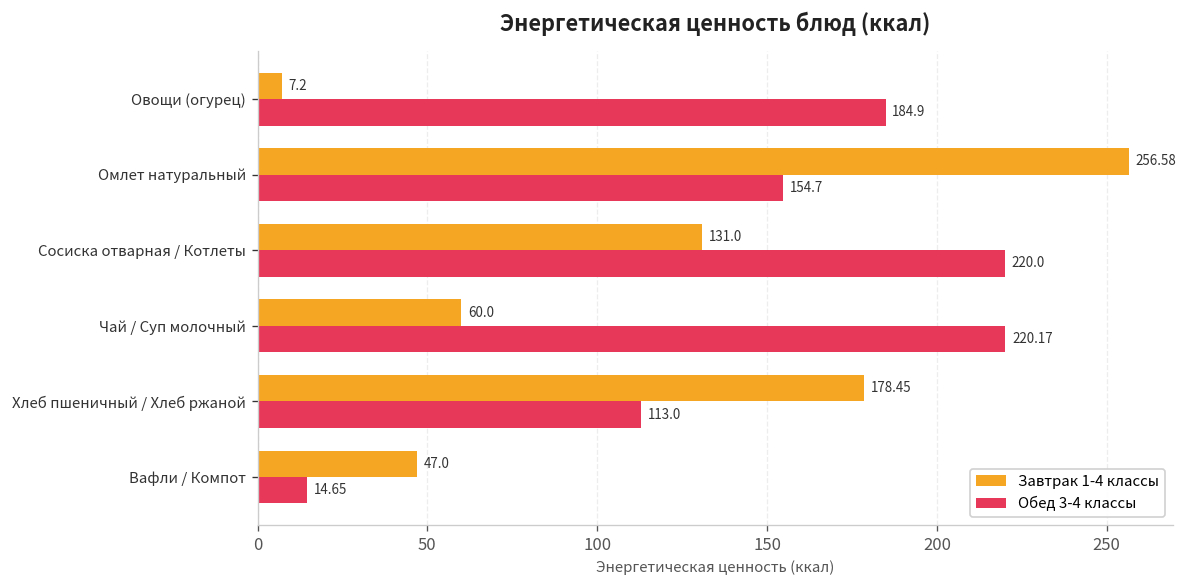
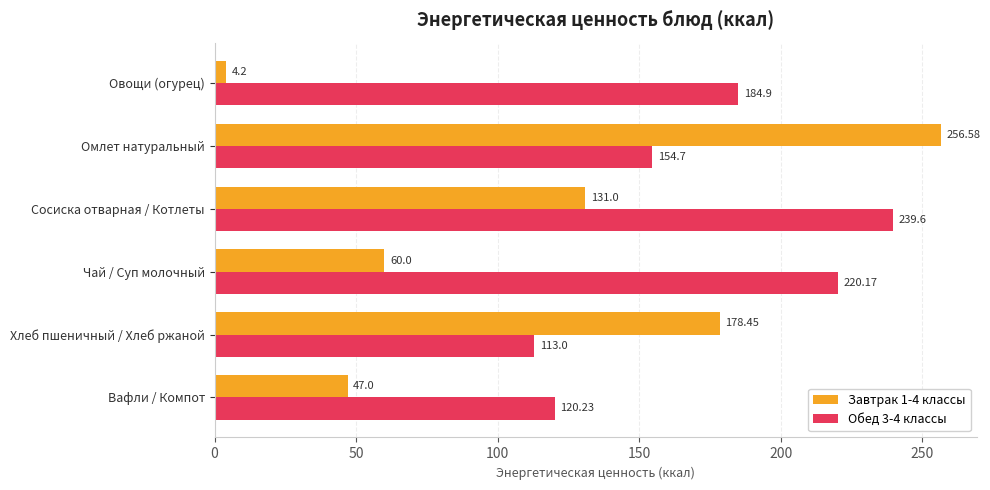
Завтрак 1-4 классы, Овощи (огурец): 7.2 -> 4.2
Обед 3-4 классы, Сосиска отварная / Котлеты: 220.0 -> 239.6
Обед 3-4 классы, Вафли / Компот: 14.65 -> 120.23
